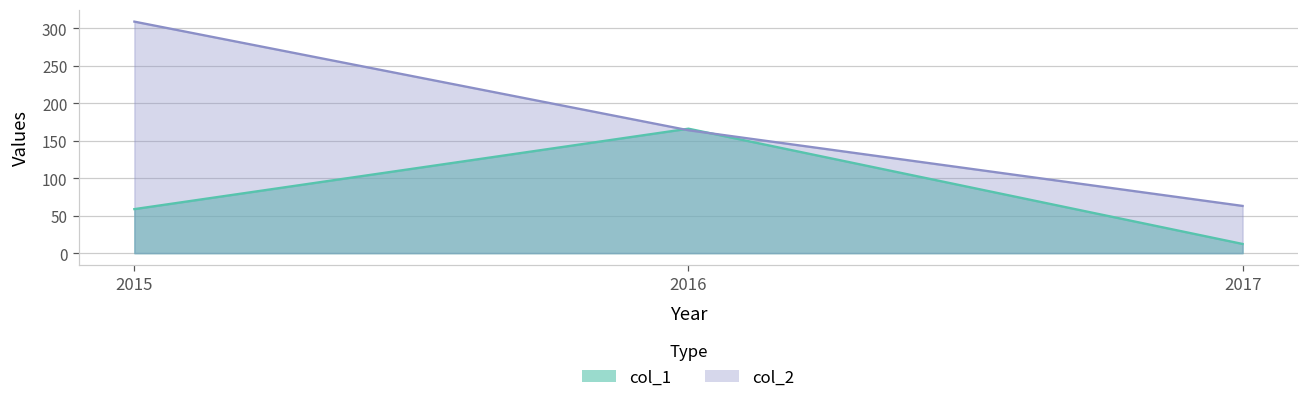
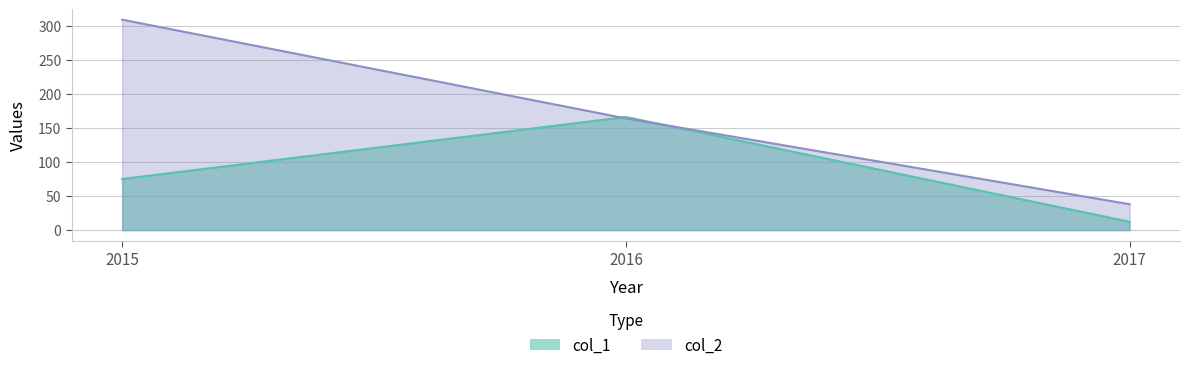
col_1, 2015: 60 -> 80
col_2, 2017: 60 -> 40
